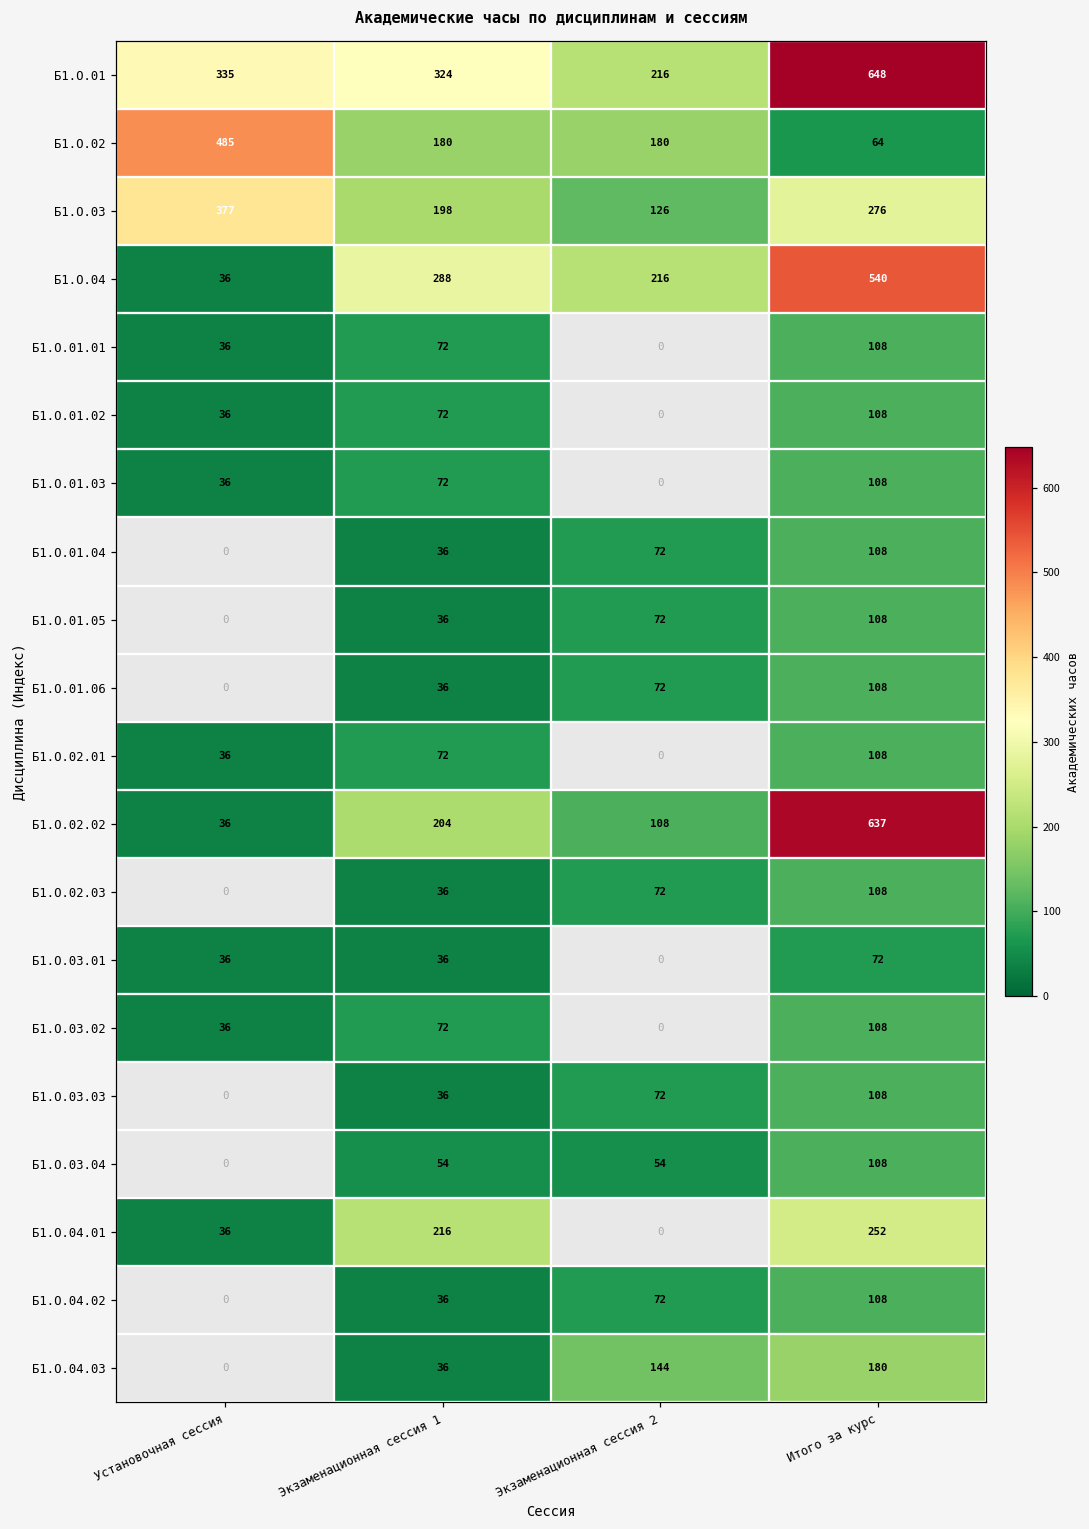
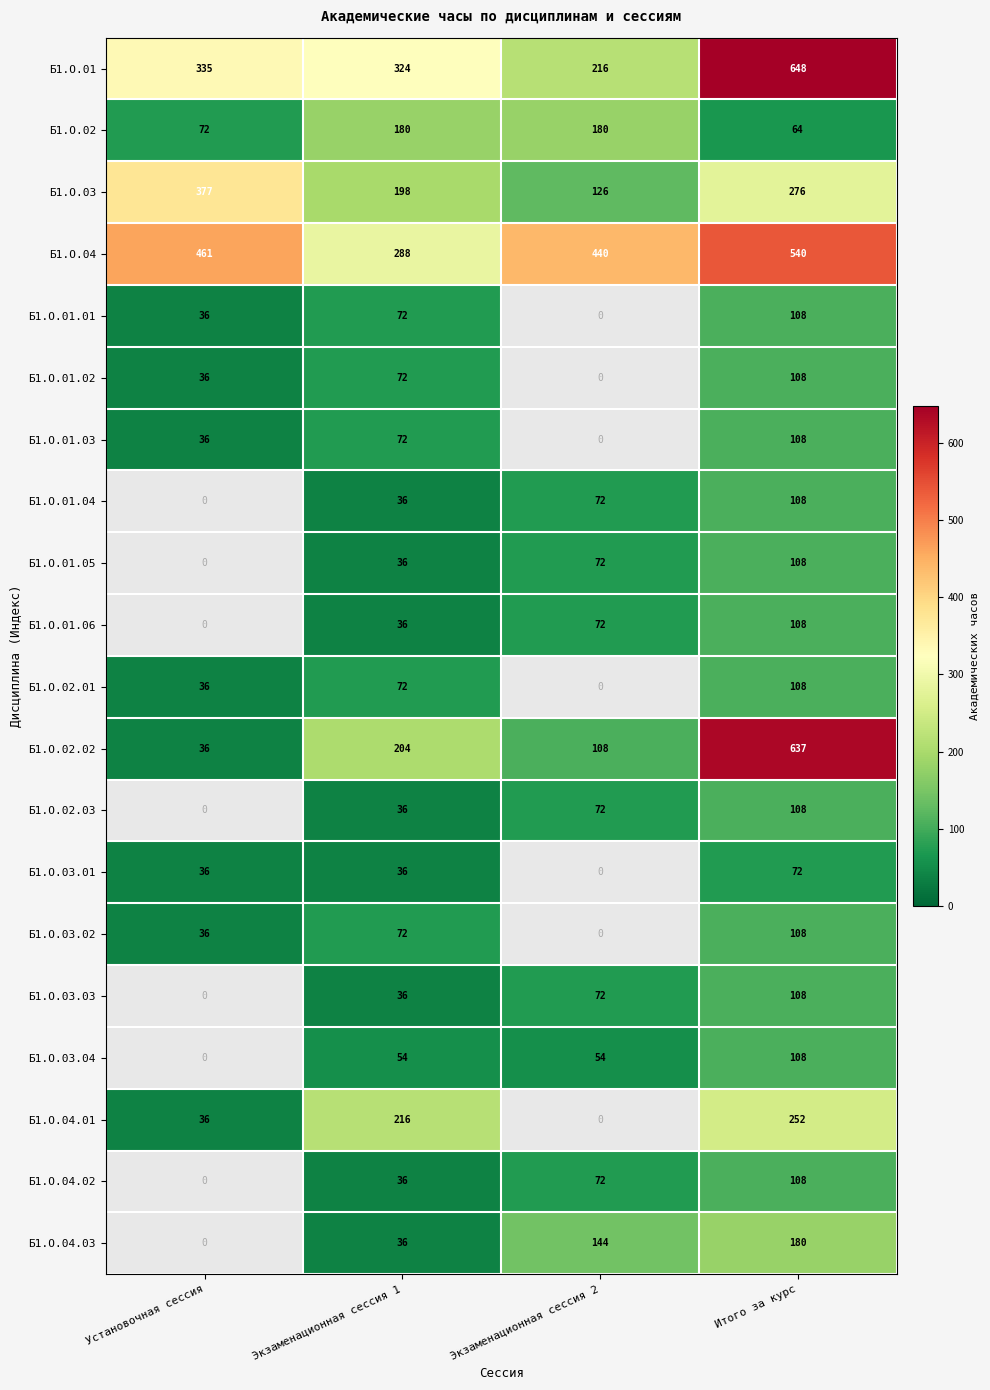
Б1.О.02, Установочная сессия: 485 -> 72
Б1.О.04, Установочная сессия: 36 -> 461
Б1.О.04, Экзаменационная сессия 2: 216 -> 440
